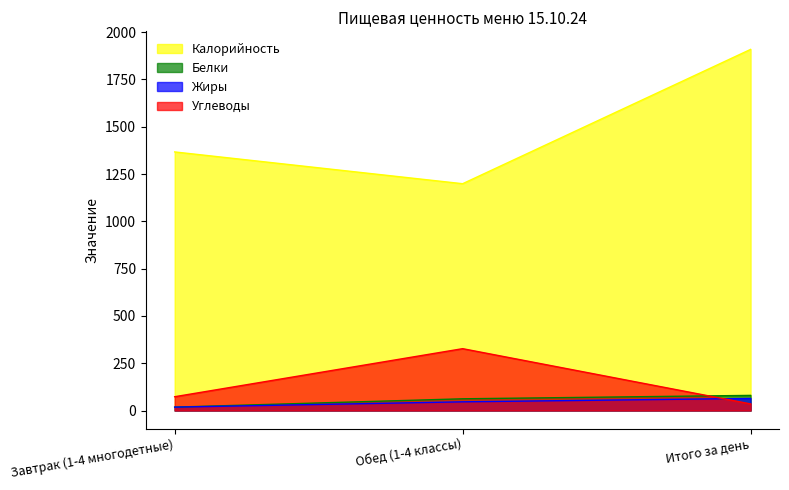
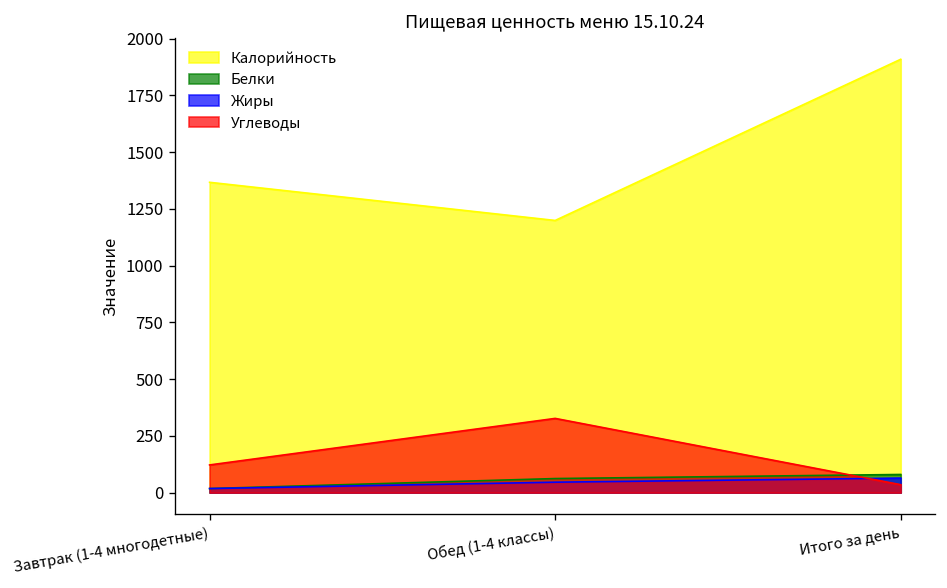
Углеводы, Завтрак (1-4 многодетные): 70 -> 120
